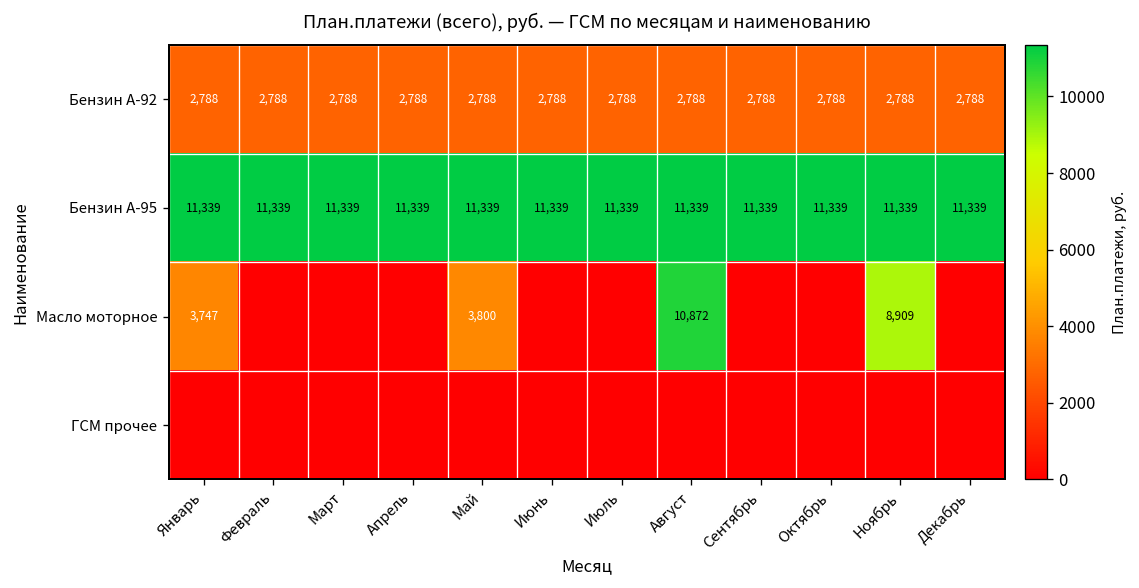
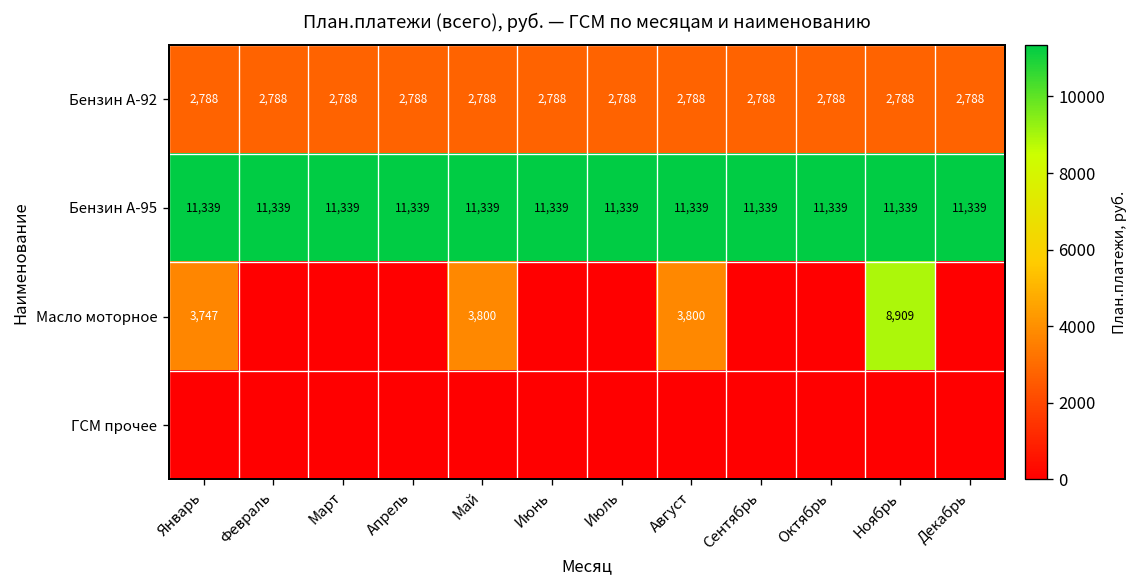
Масло моторное, Август: 10,872 -> 3,800
